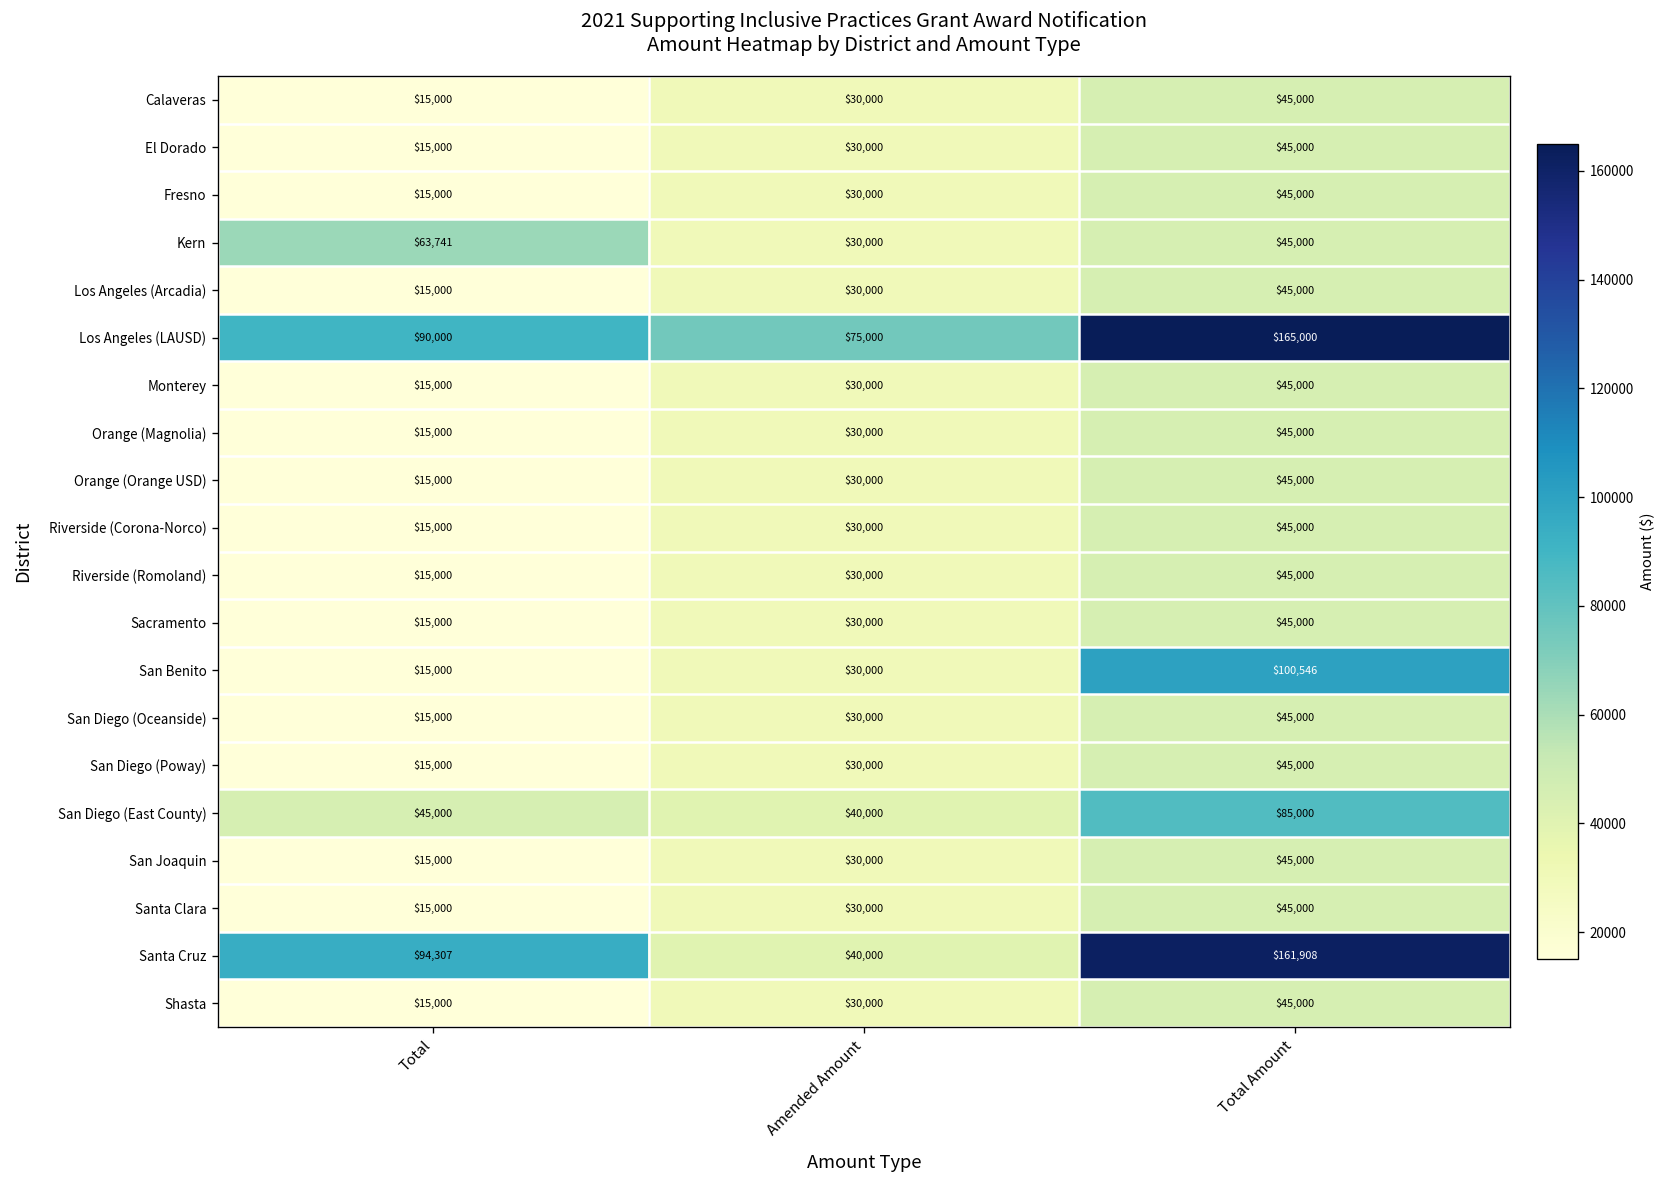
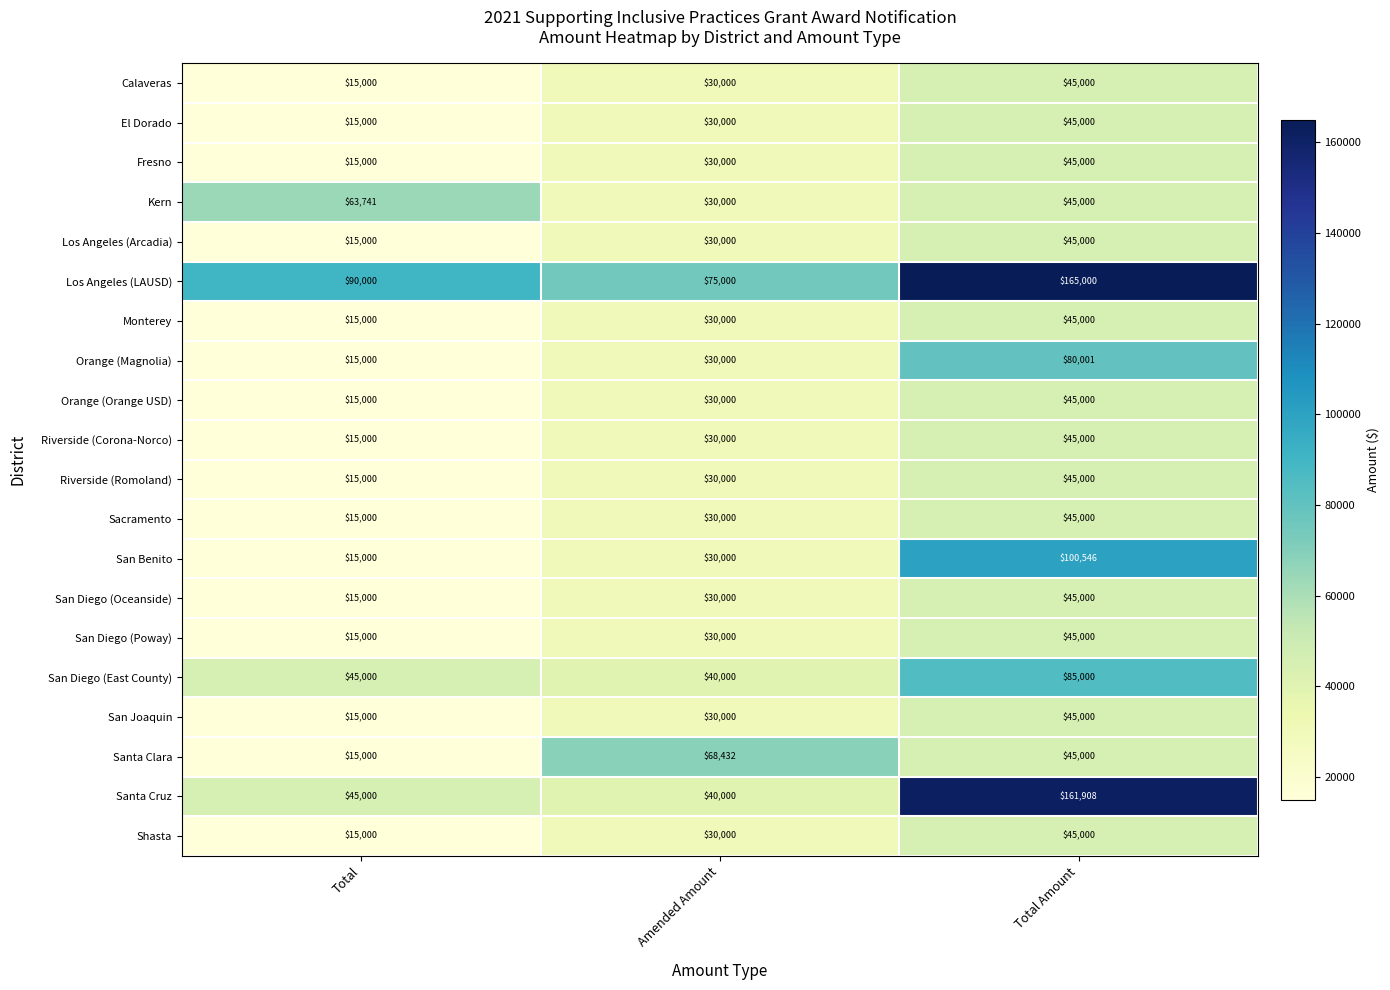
Orange (Magnolia), Total Amount: $45,000 -> $80,001
Santa Clara, Amended Amount: $30,000 -> $68,432
Santa Cruz, Total: $94,307 -> $45,000
